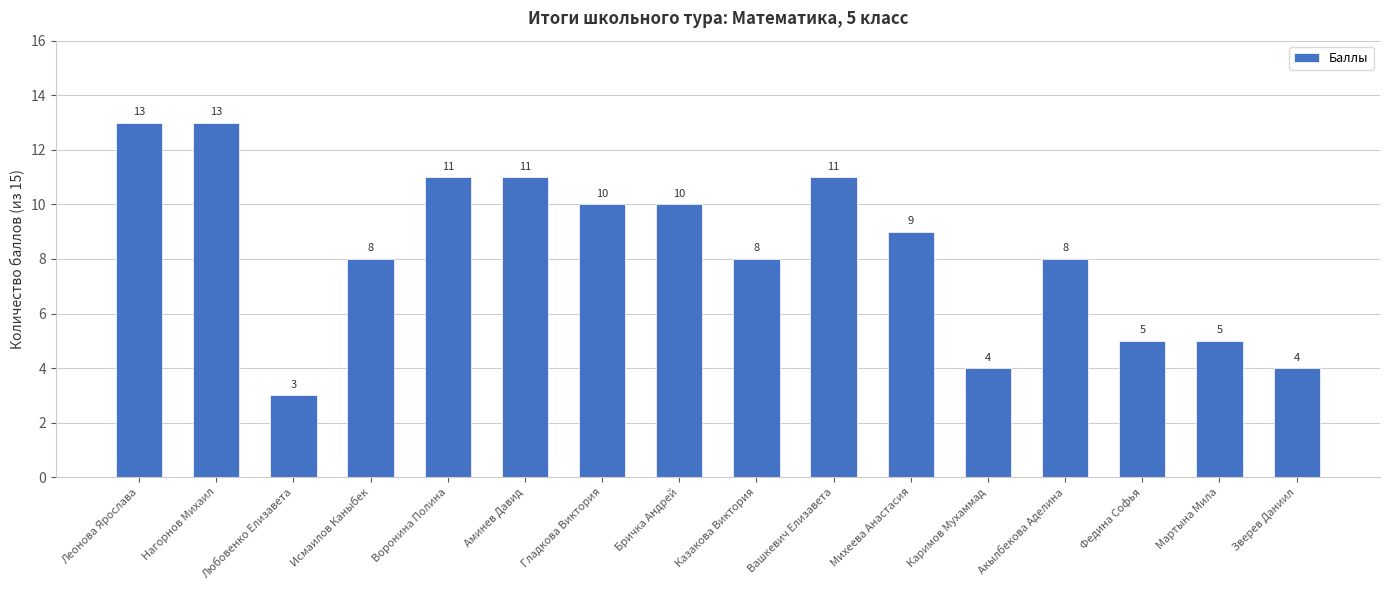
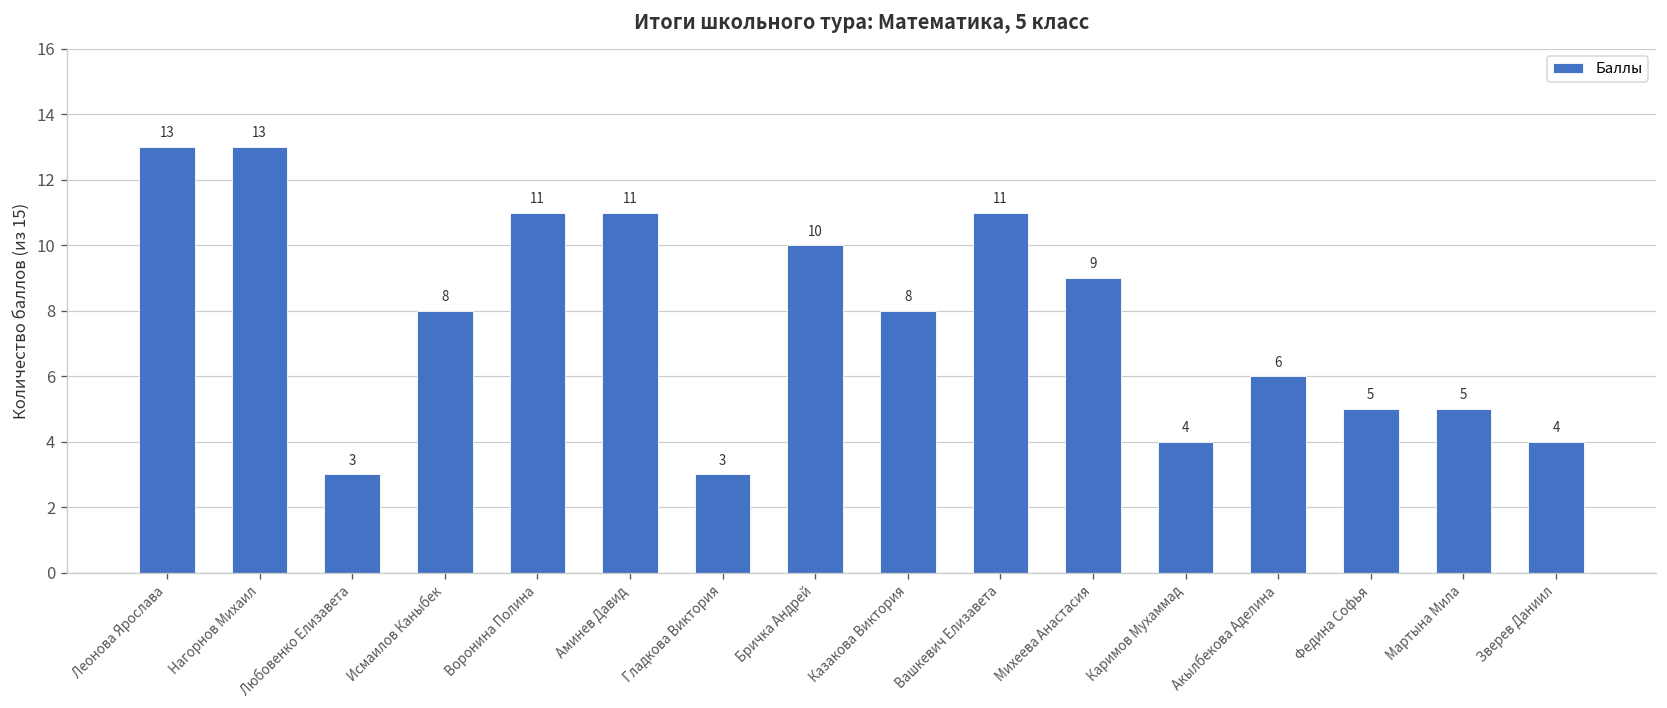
Гладкова Виктория: 10 -> 3
Акылбекова Аделина: 8 -> 6
